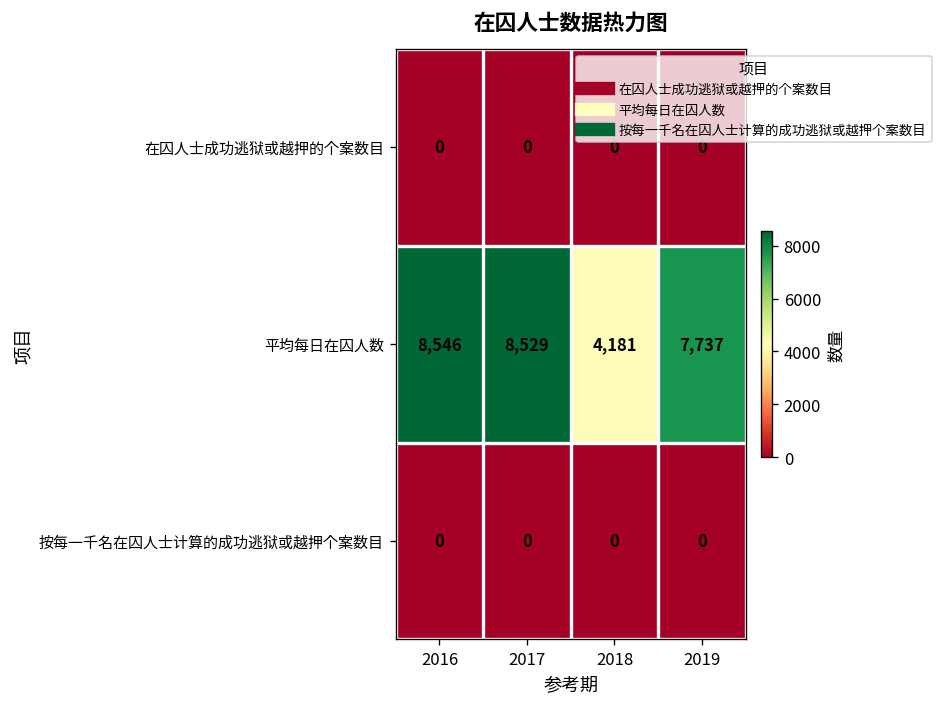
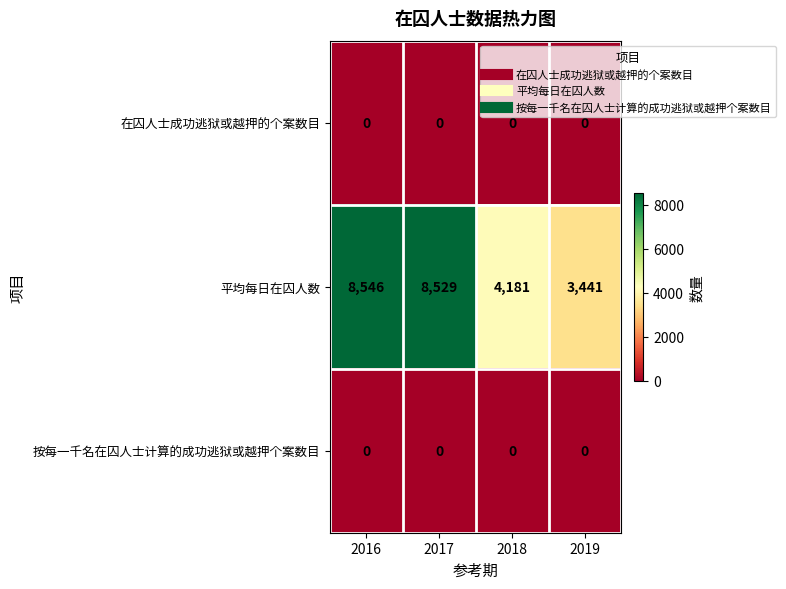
平均每日在囚人数, 2019: 7,737 -> 3,441
